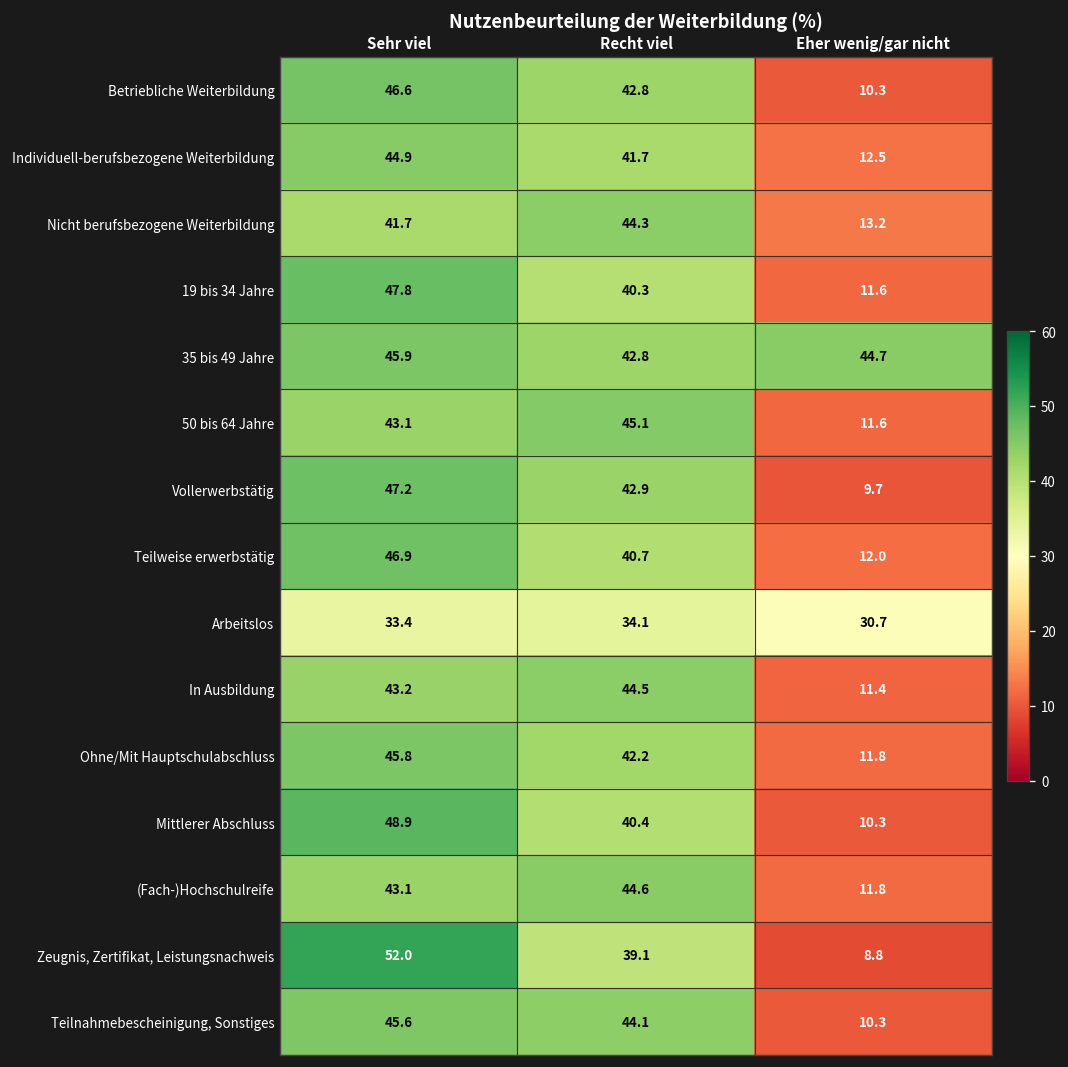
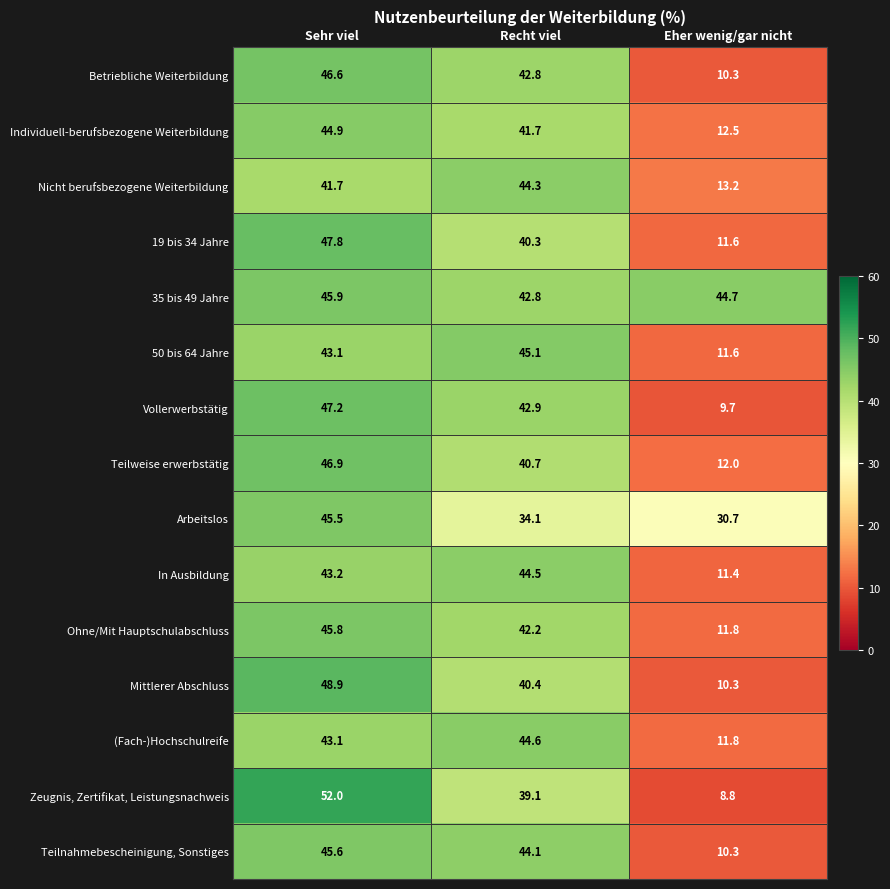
Arbeitslos, Sehr viel: 33.4 -> 45.5
